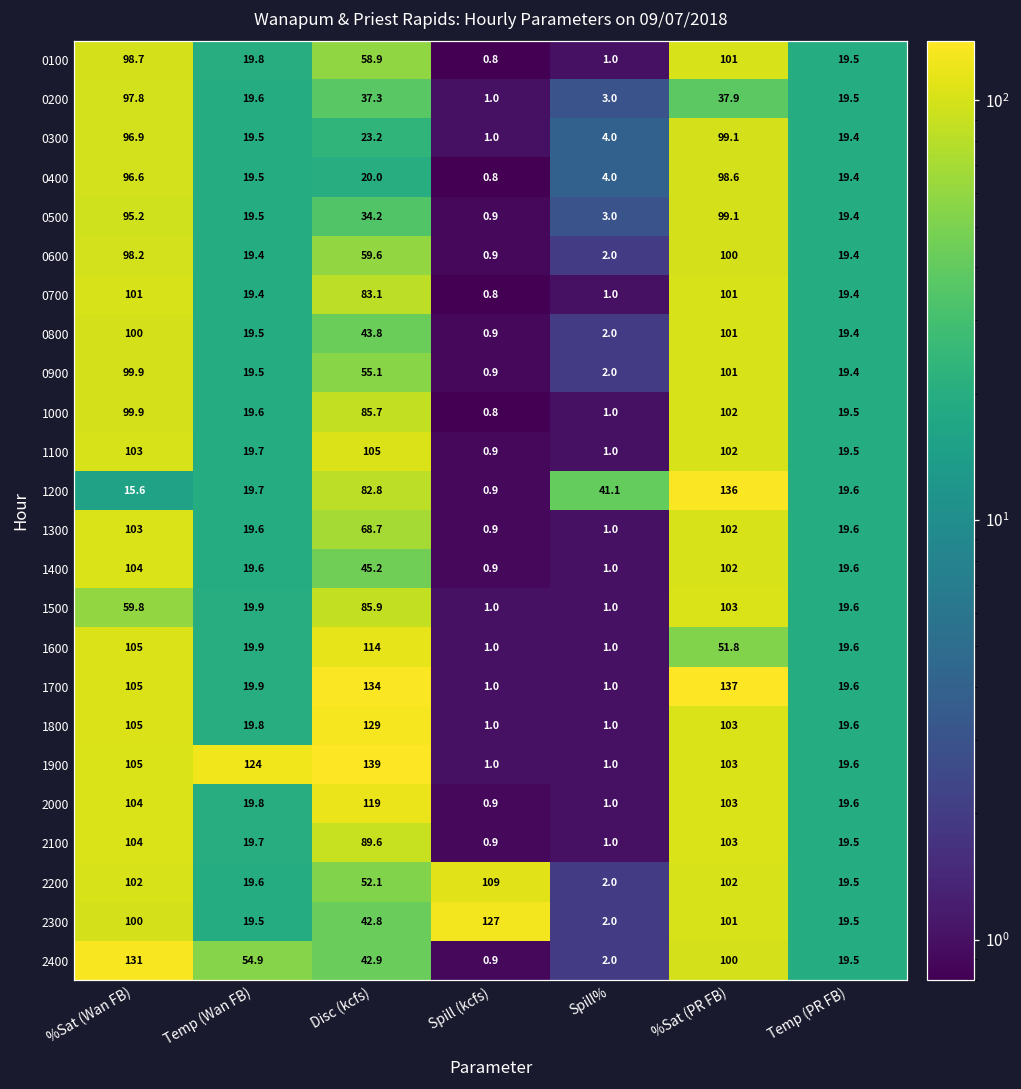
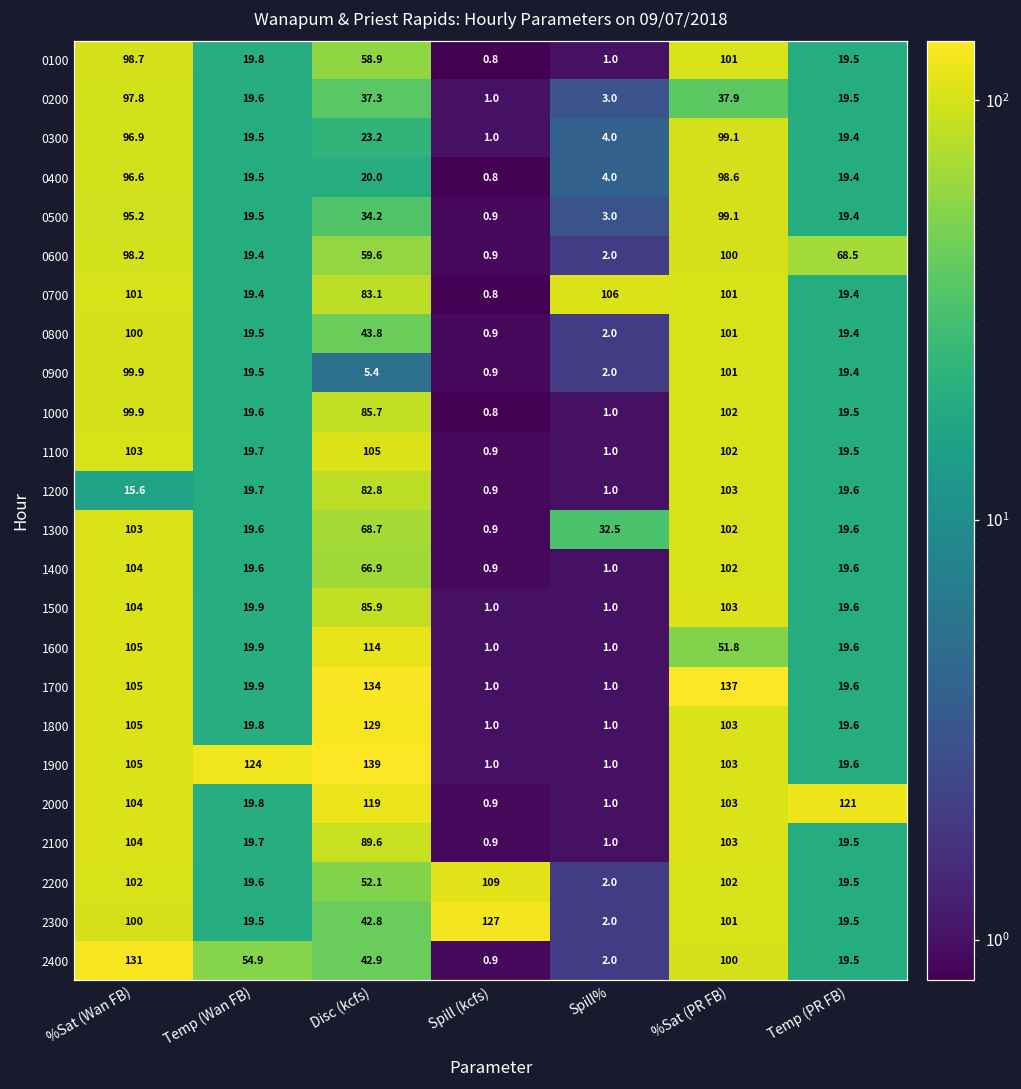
0600, Temp (PR FB): 19.4 -> 68.5
0700, Spill%: 1.0 -> 106
0900, Disc (kcfs): 55.1 -> 5.4
1200, Spill%: 41.1 -> 1.0
1200, %Sat (PR FB): 136 -> 103
1300, Spill%: 1.0 -> 32.5
1400, Disc (kcfs): 45.2 -> 66.9
1500, %Sat (Wan FB): 59.8 -> 104
2000, Temp (PR FB): 19.6 -> 121
